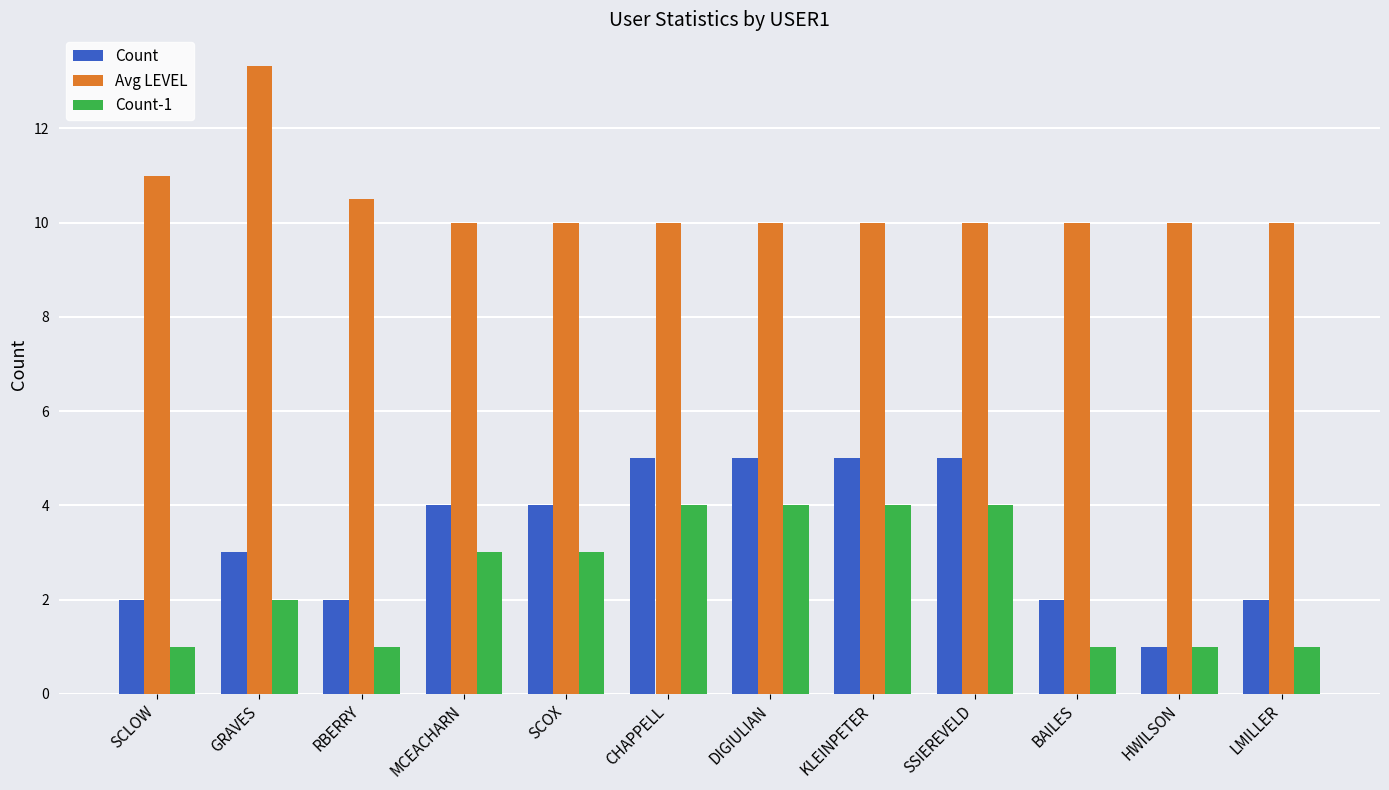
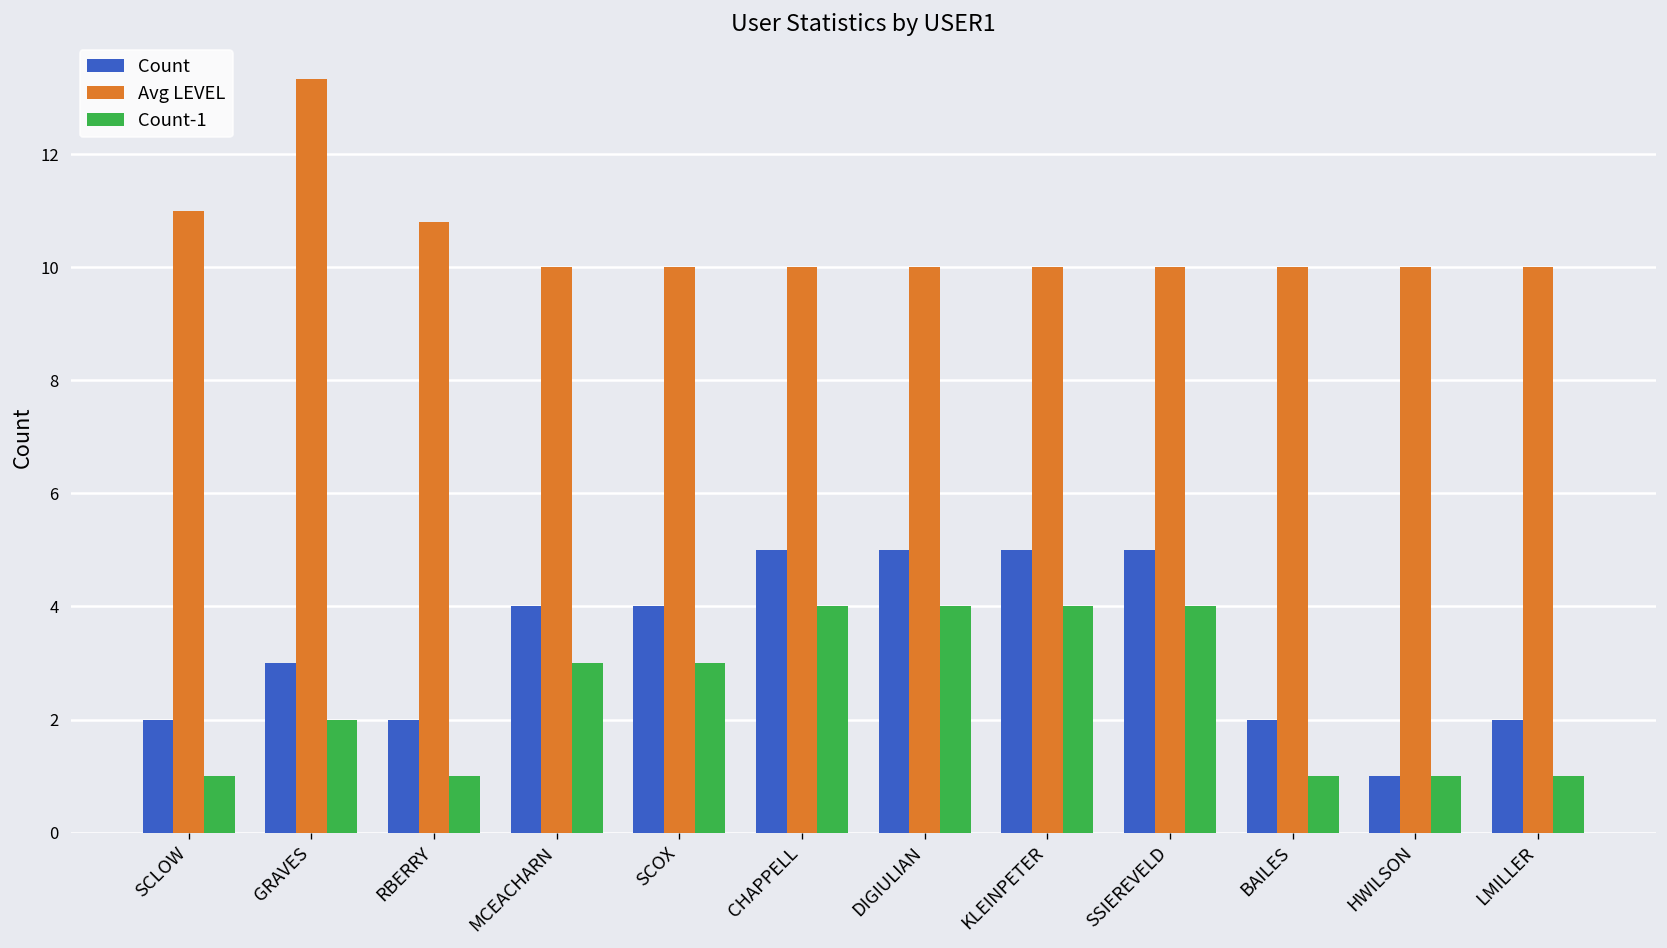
Avg LEVEL, RBERRY: 10.5 -> 10.8
